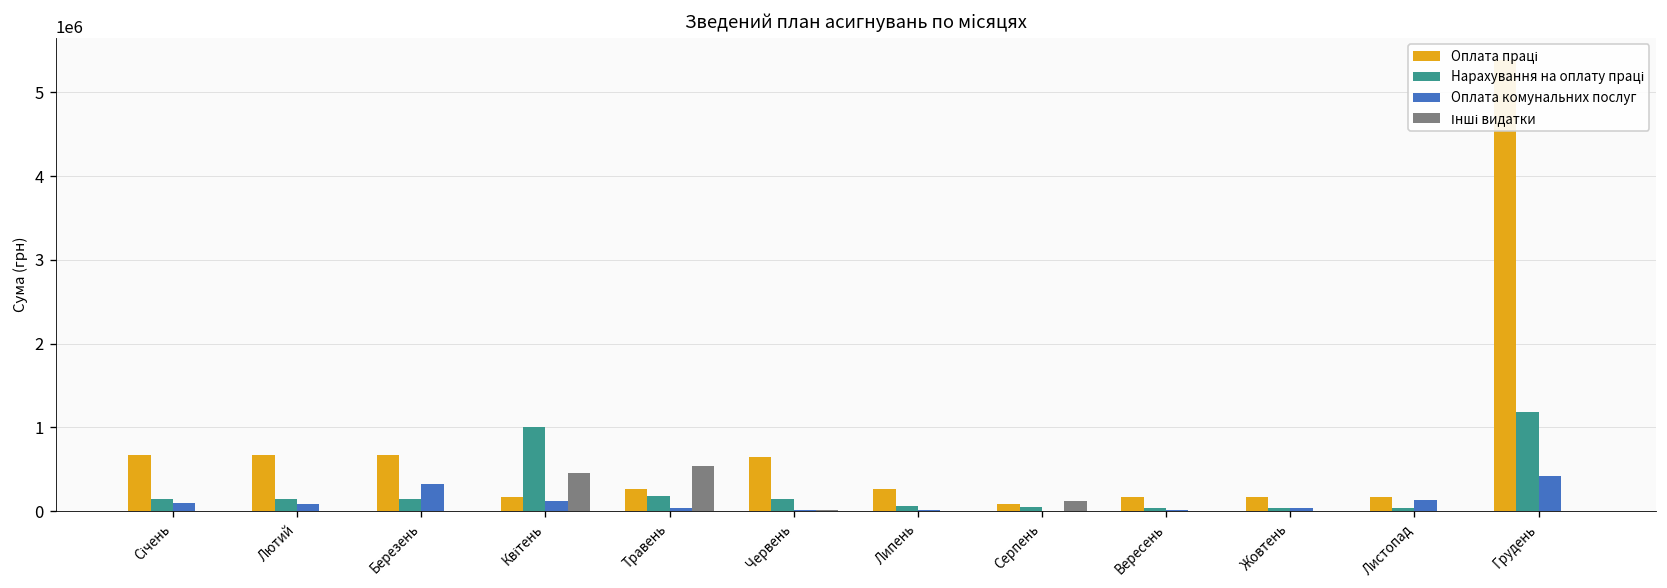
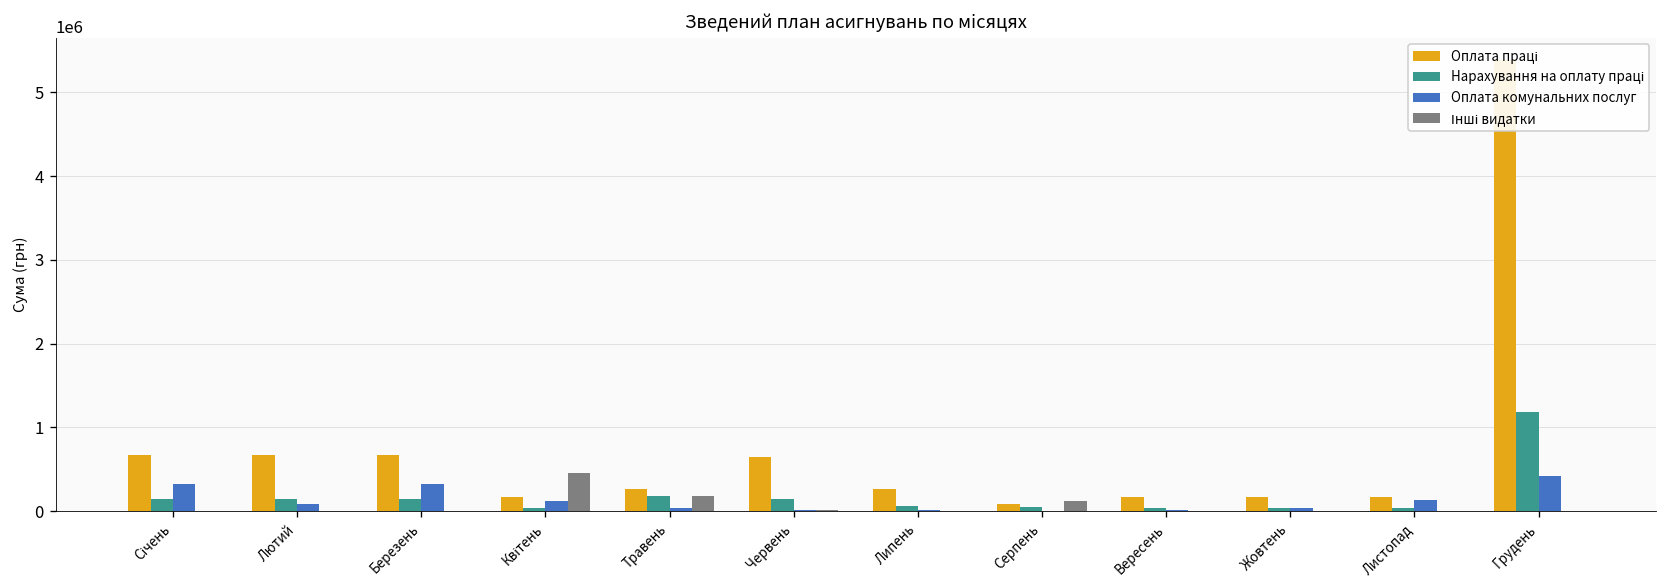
Оплата комунальних послуг, Січень: 100000 -> 300000
Нарахування на оплату праці, Квітень: 1000000 -> 0
Інші видатки, Травень: 500000 -> 200000
